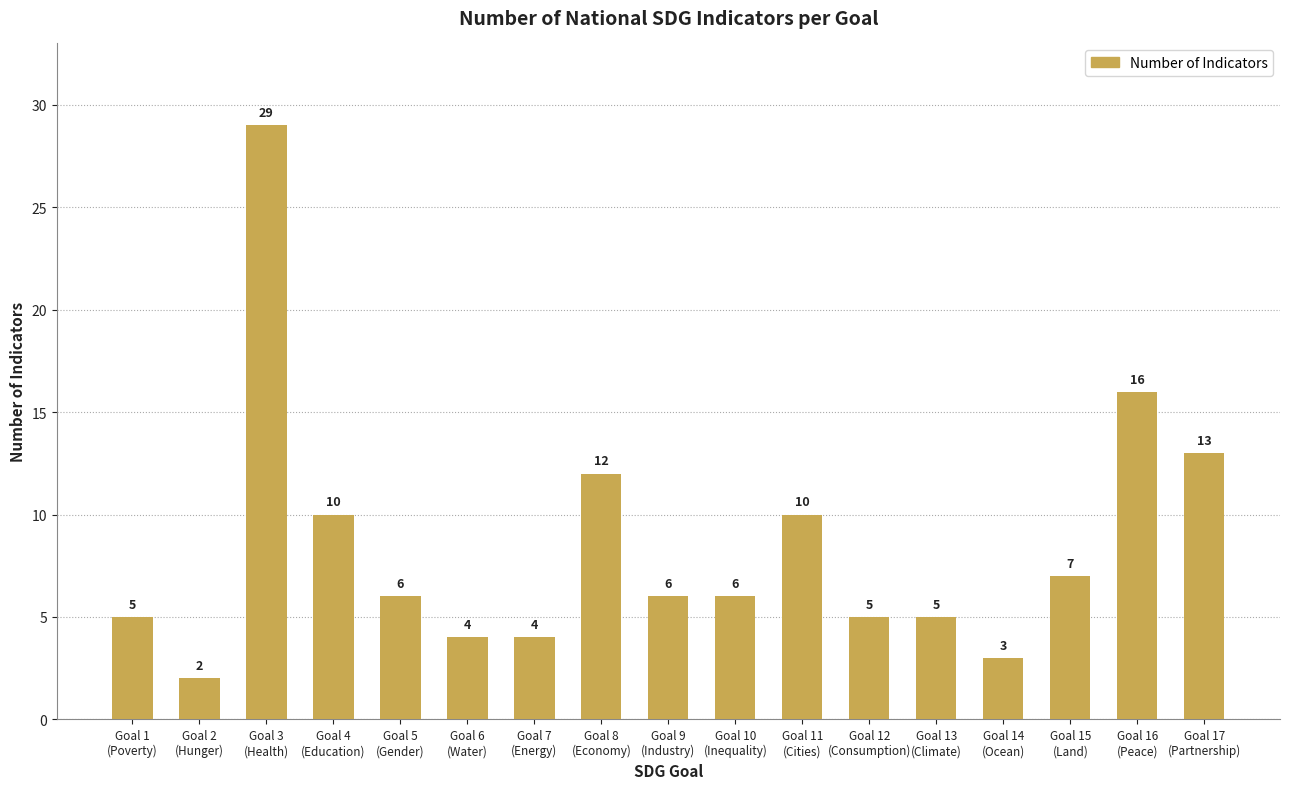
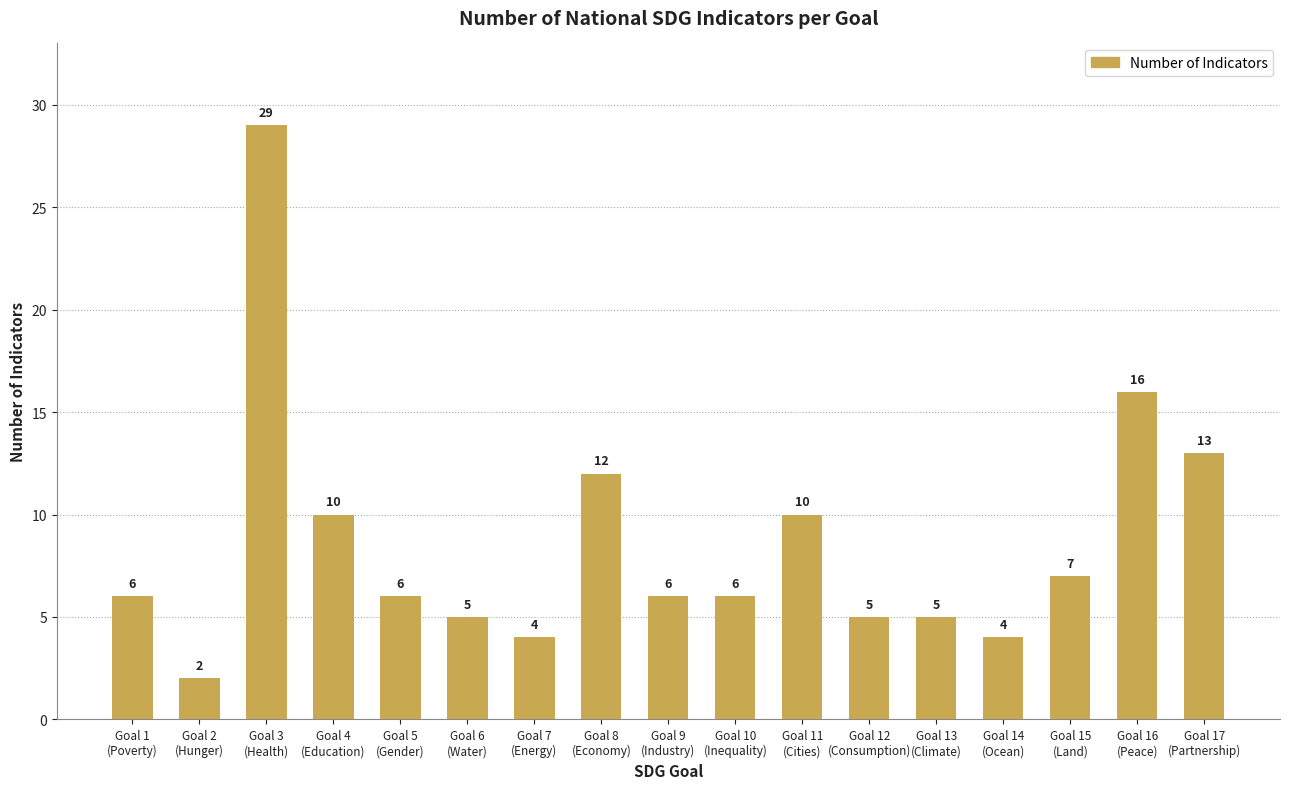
Goal 1 (Poverty): 5 -> 6
Goal 6 (Water): 4 -> 5
Goal 14 (Ocean): 3 -> 4
